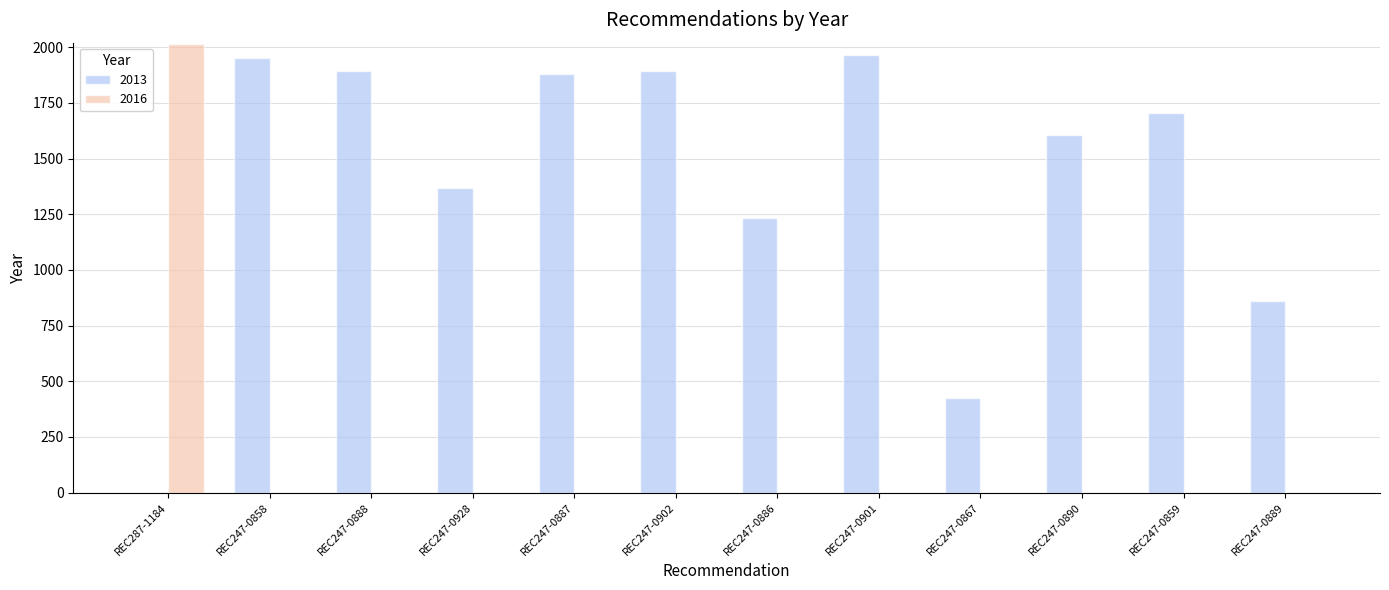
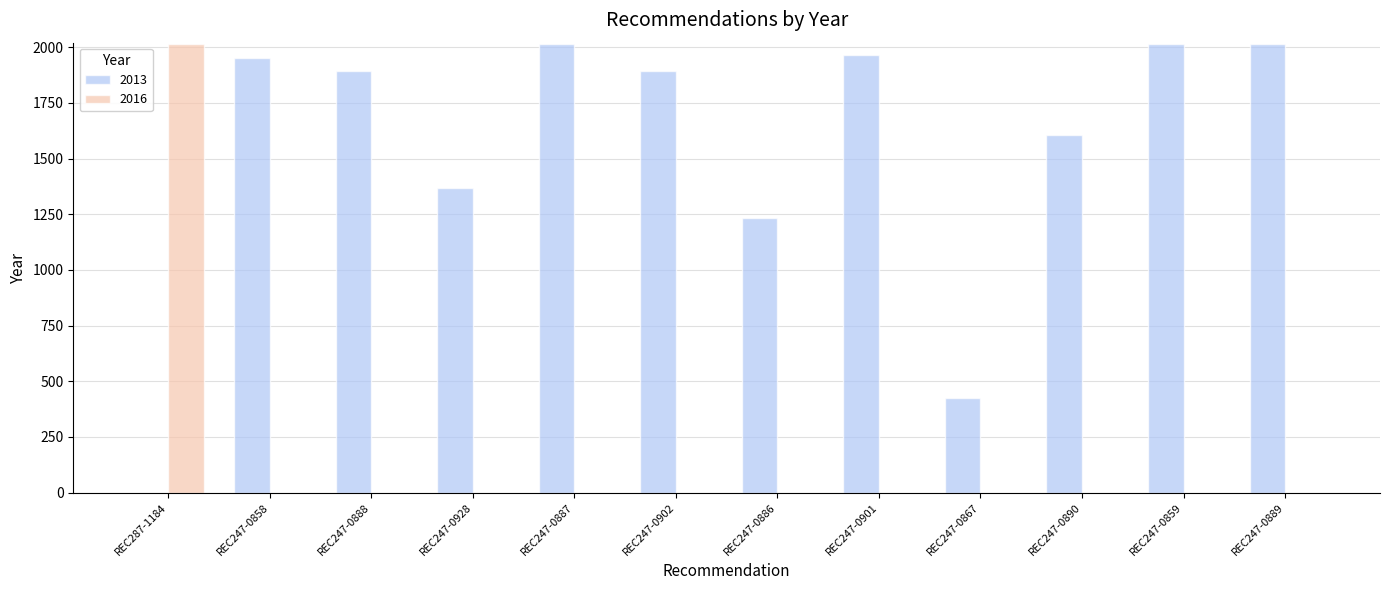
2013, REC247-0887: 1880 -> 2010
2013, REC247-0859: 1700 -> 2010
2013, REC247-0889: 860 -> 2010
